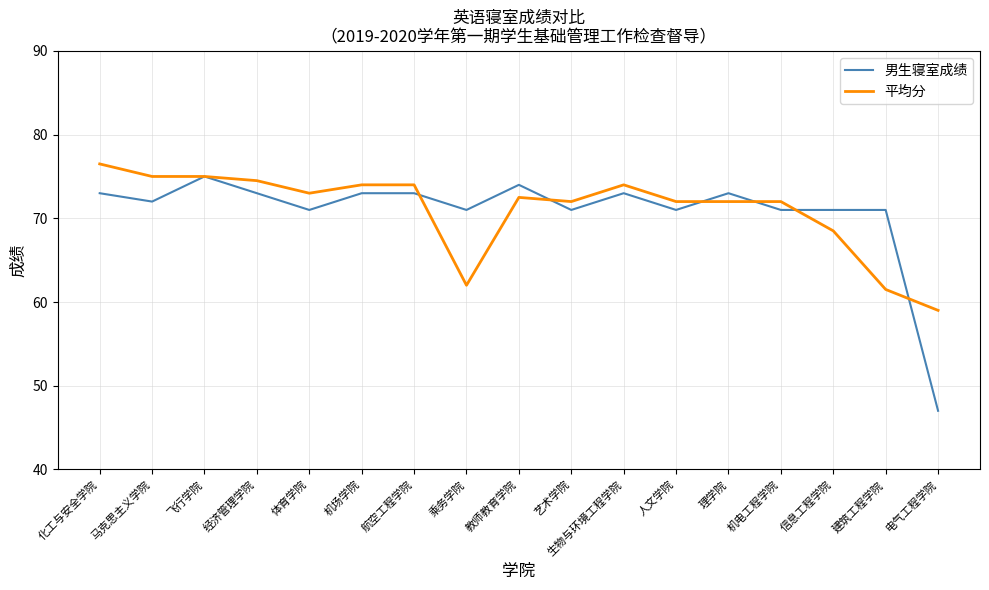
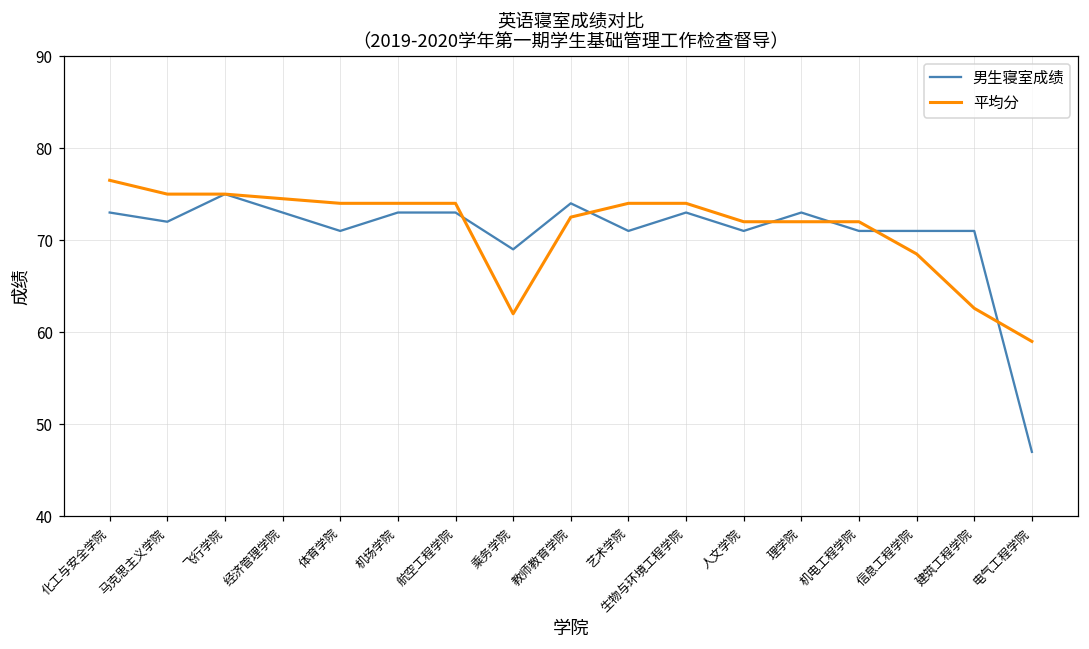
平均分, 体育学院: 73 -> 74
男生寝室成绩, 乘务学院: 71 -> 69
平均分, 艺术学院: 72 -> 74
平均分, 建筑工程学院: 62 -> 63
